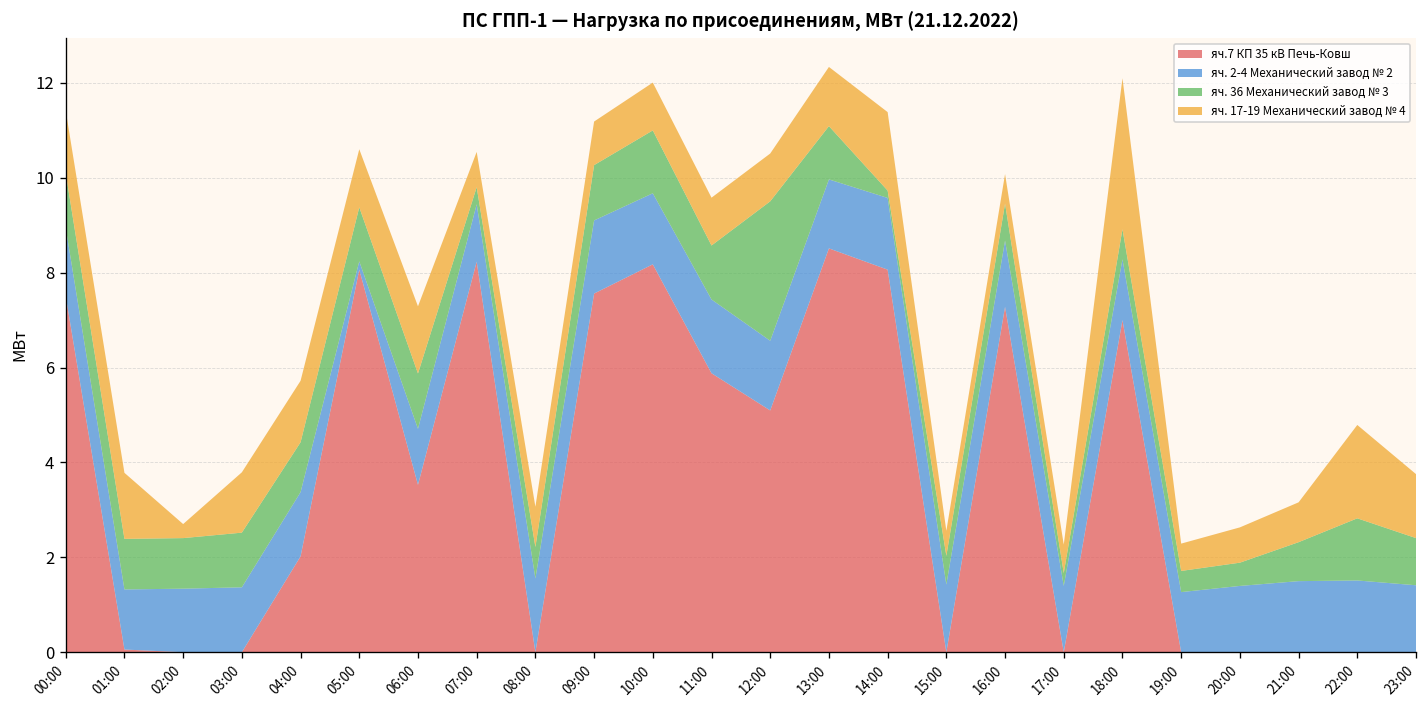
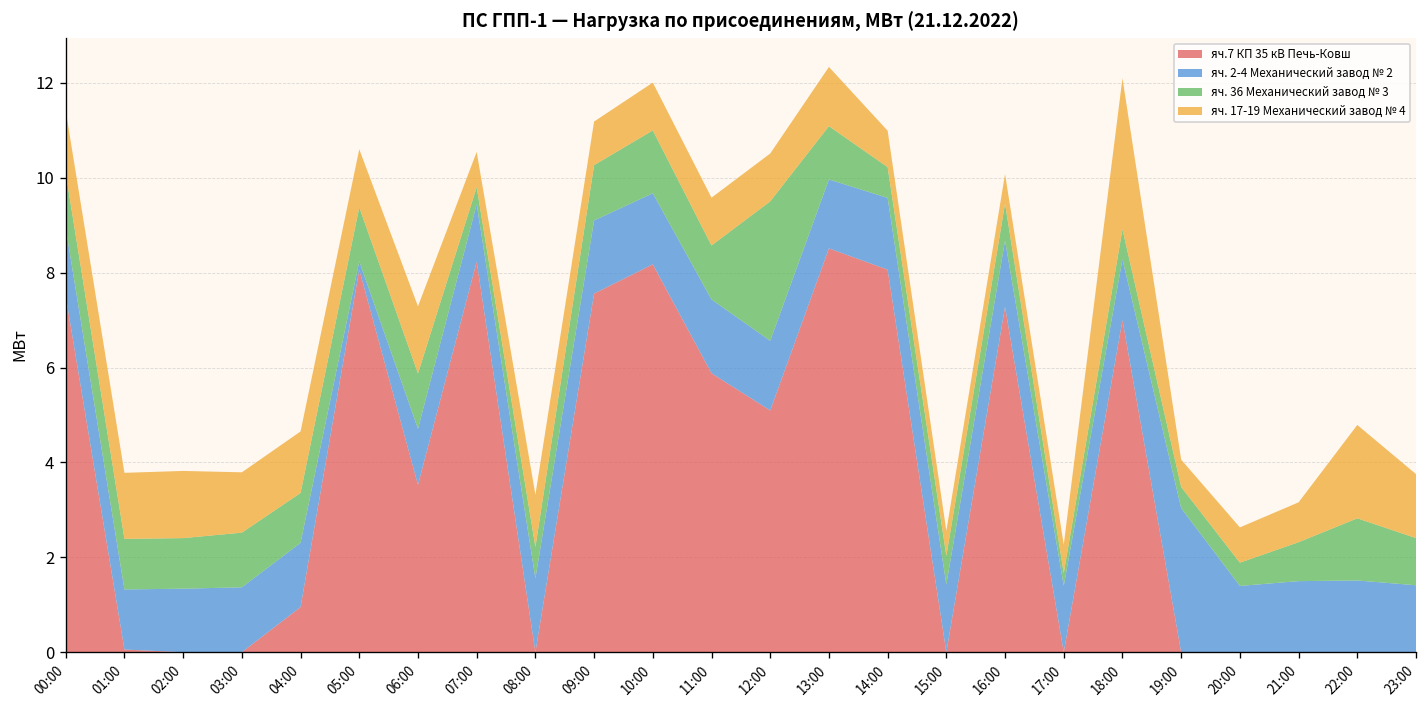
яч. 17-19 Механический завод № 4, 02:00: 0.3 -> 1.4
яч.7 КП 35 кВ Печь-Ковш, 04:00: 2.0 -> 1.0
яч. 17-19 Механический завод № 4, 08:00: 0.8 -> 1.1
яч. 36 Механический завод № 3, 14:00: 0.2 -> 0.6
яч. 17-19 Механический завод № 4, 14:00: 1.7 -> 0.8
яч. 2-4 Механический завод № 2, 19:00: 1.3 -> 3.0
